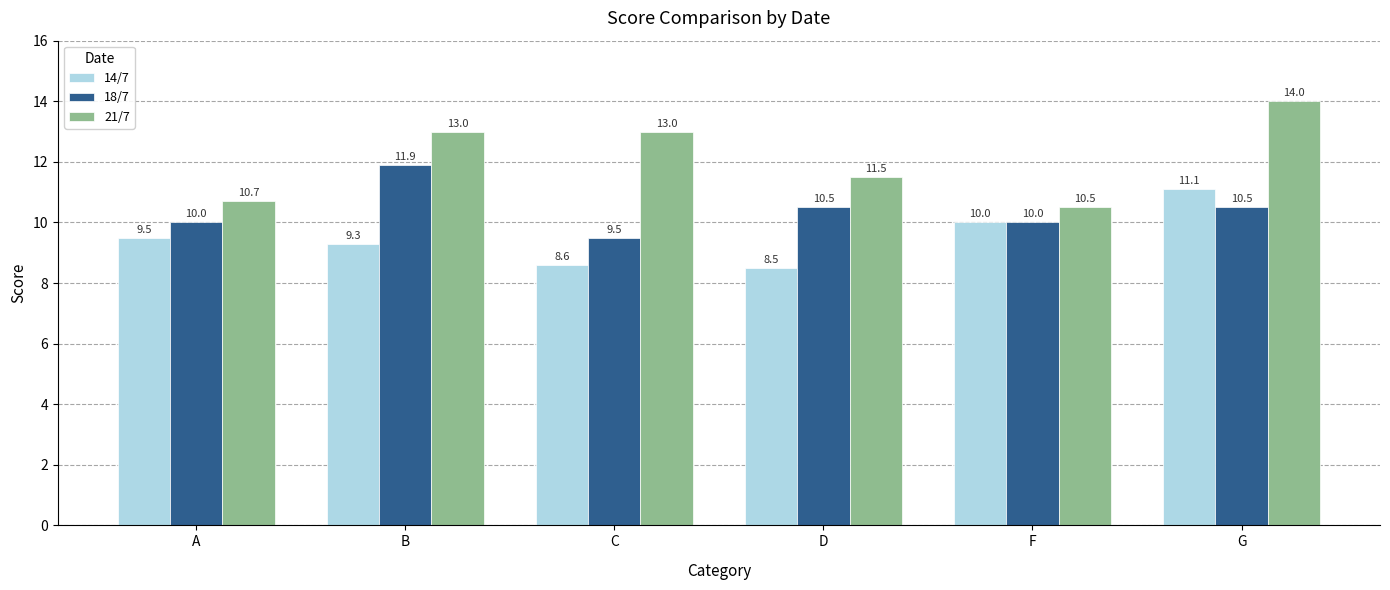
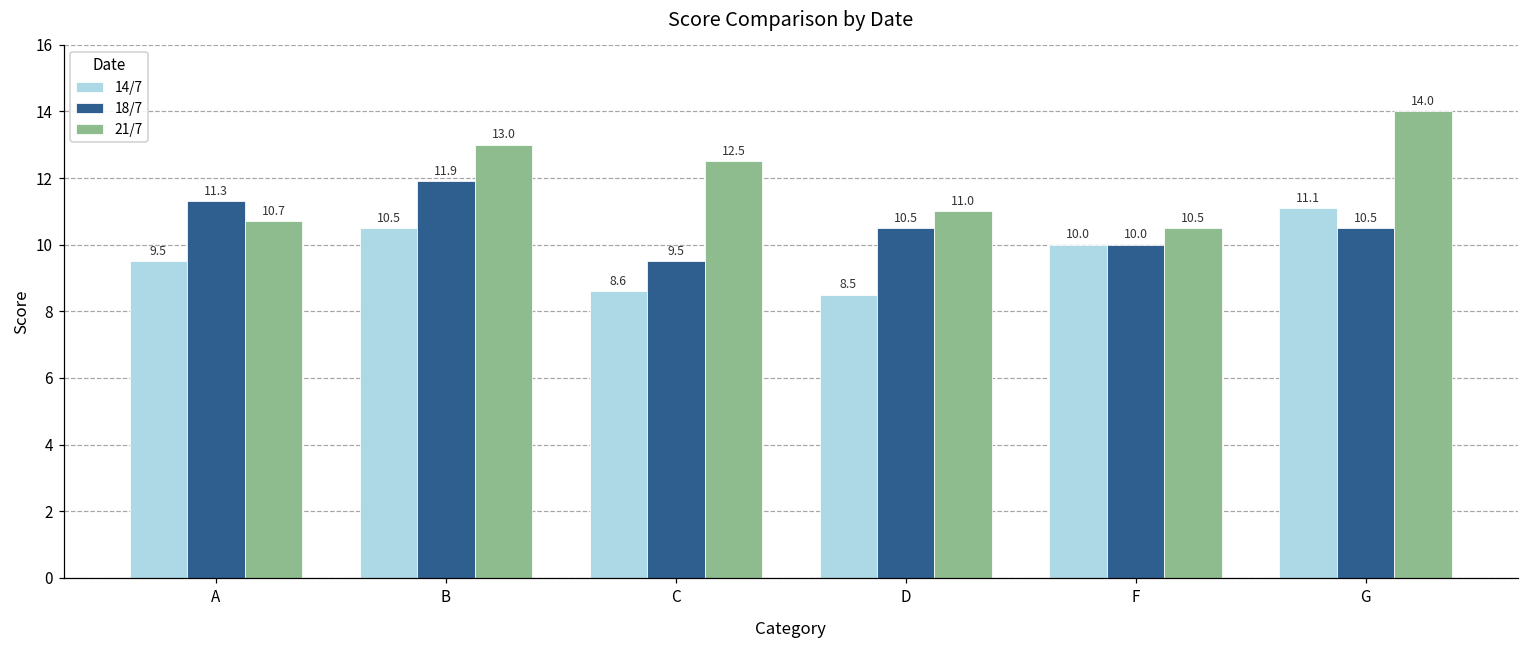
18/7, A: 10.0 -> 11.3
14/7, B: 9.3 -> 10.5
21/7, C: 13.0 -> 12.5
21/7, D: 11.5 -> 11.0
